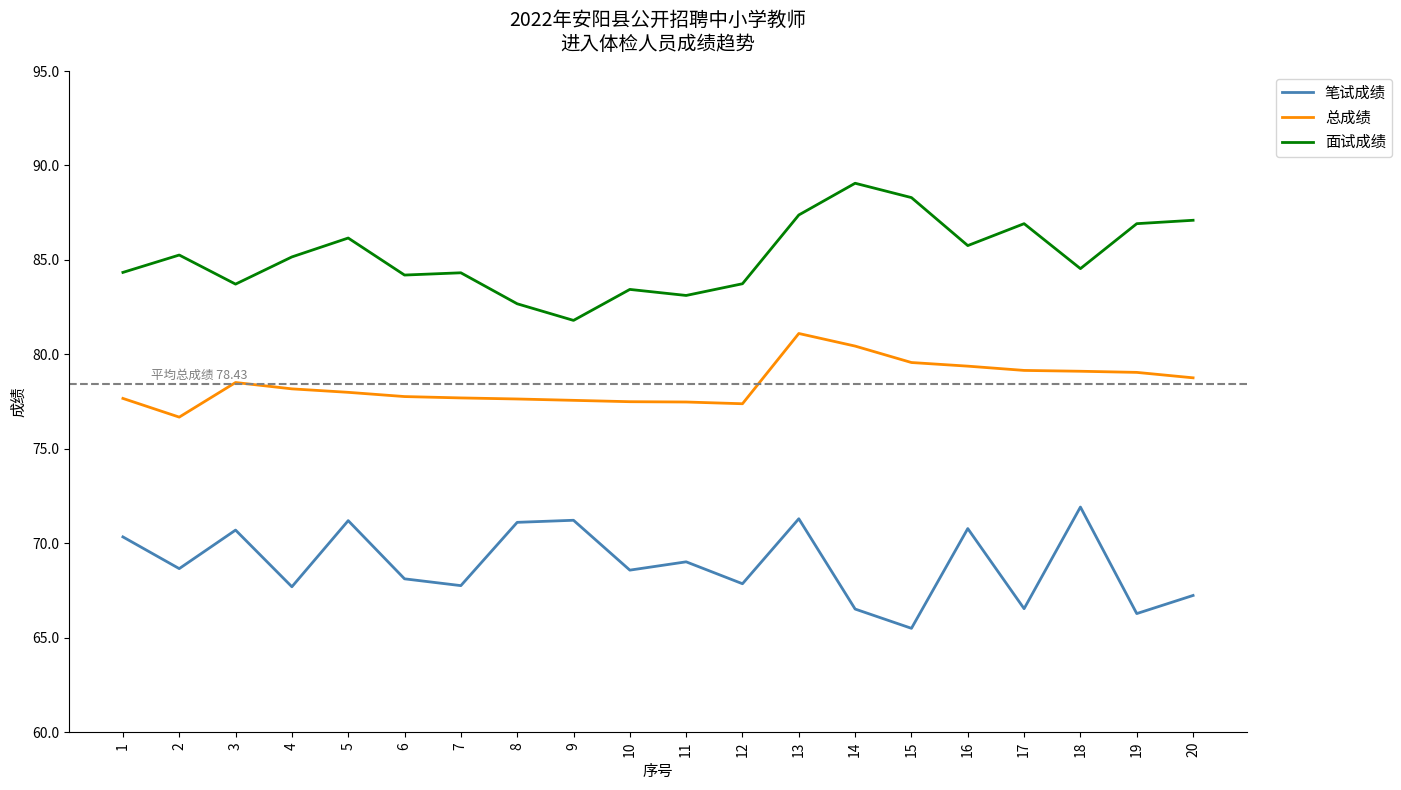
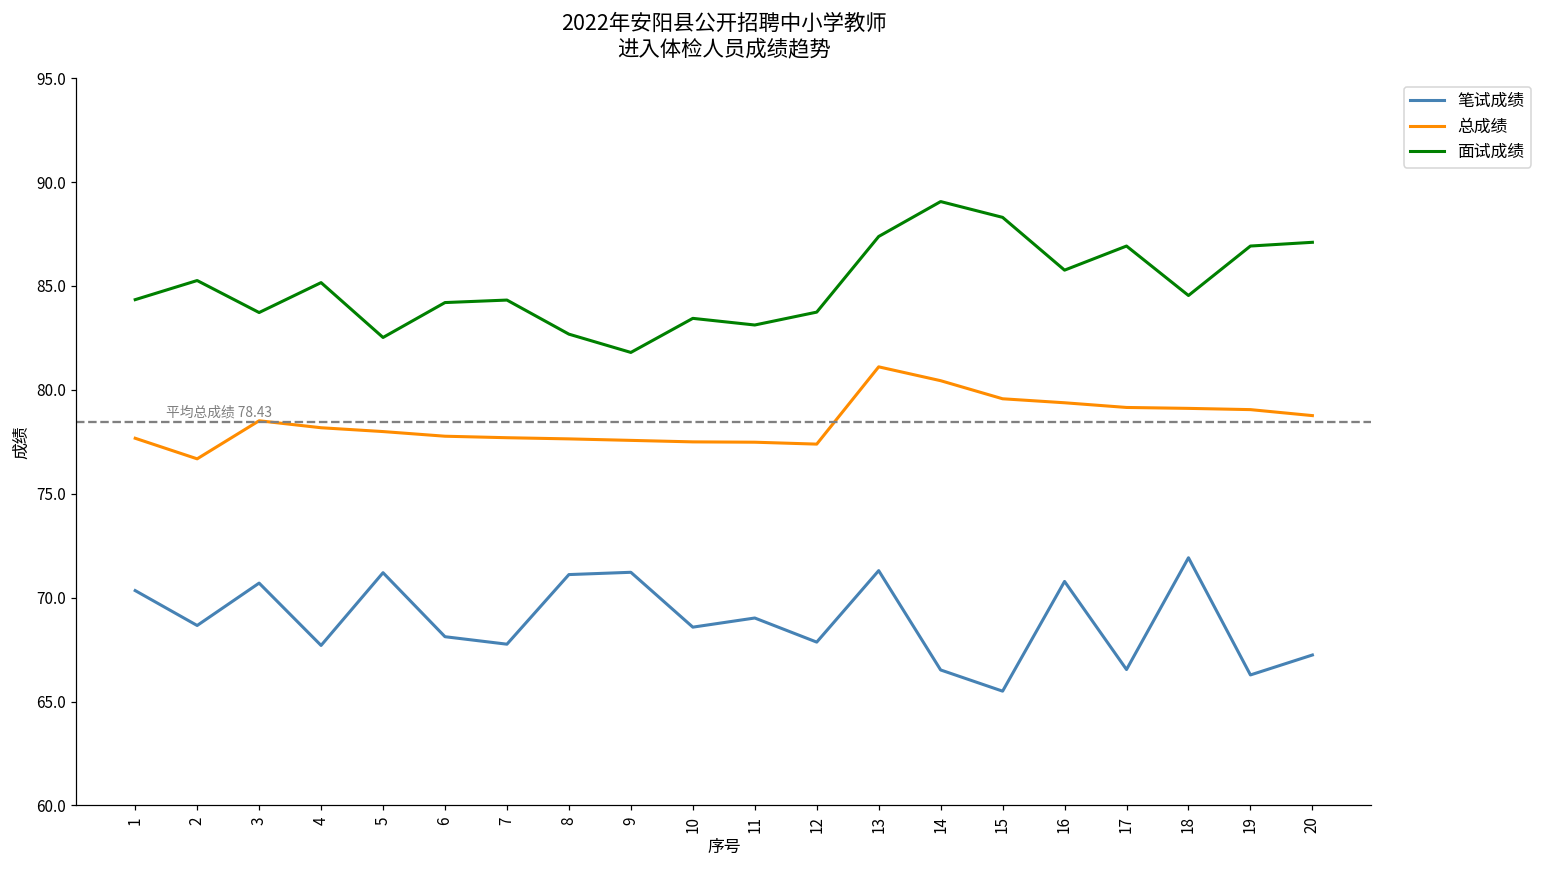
面试成绩, 5: 86.2 -> 82.5
